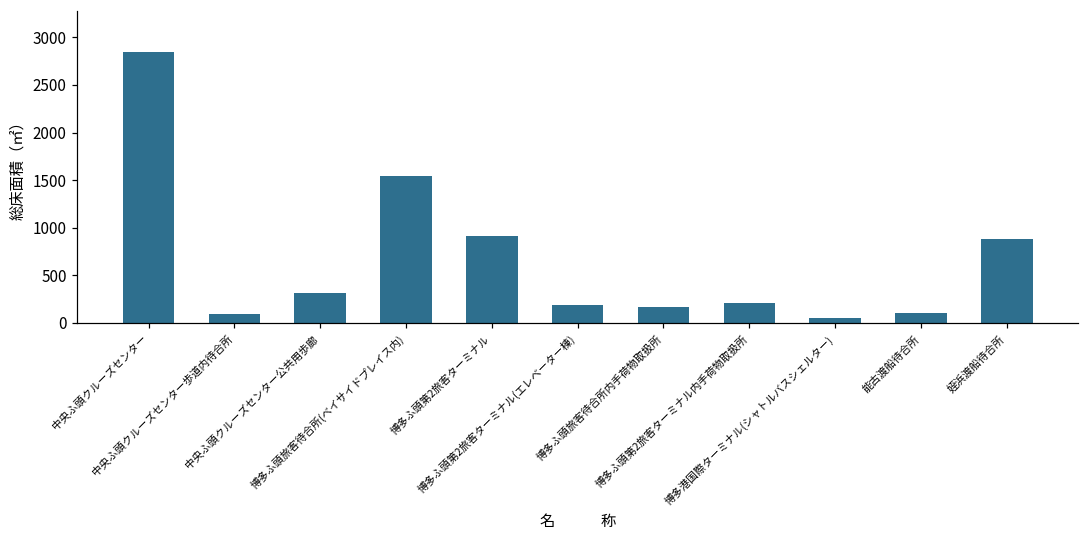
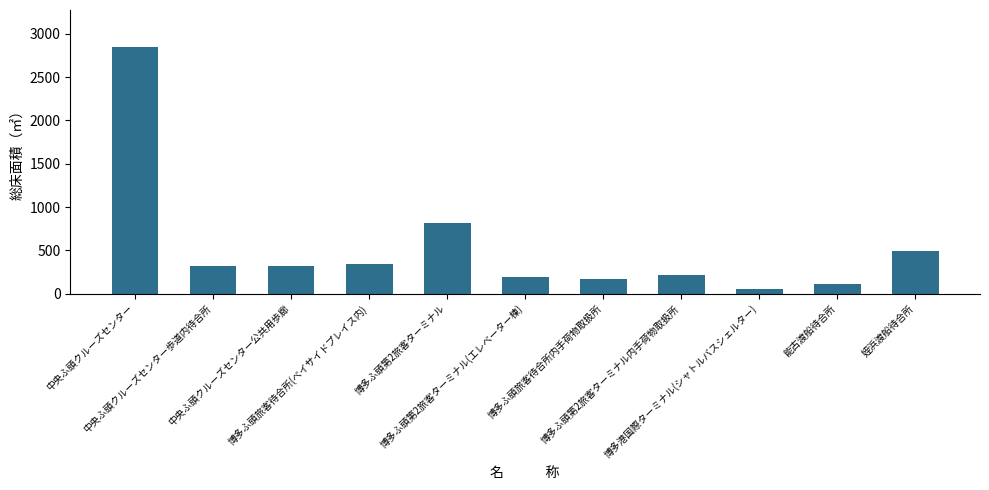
中央ふ頭クルーズセンター歩道内待合所: 100 -> 300
博多ふ頭旅客待合所(ベイサイドプレイス内): 1500 -> 300
博多ふ頭第2旅客ターミナル: 900 -> 800
姪浜渡船待合所: 900 -> 500
